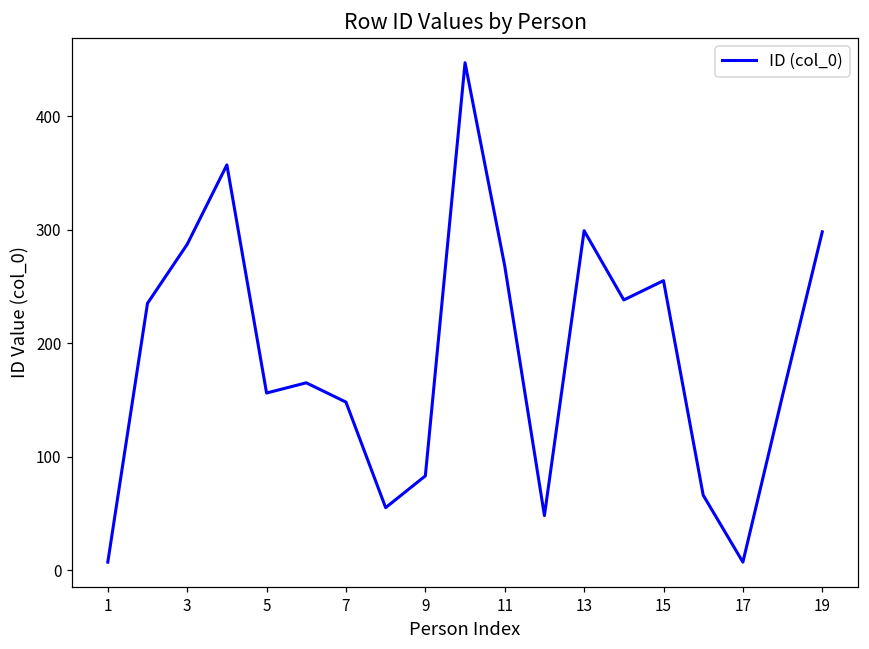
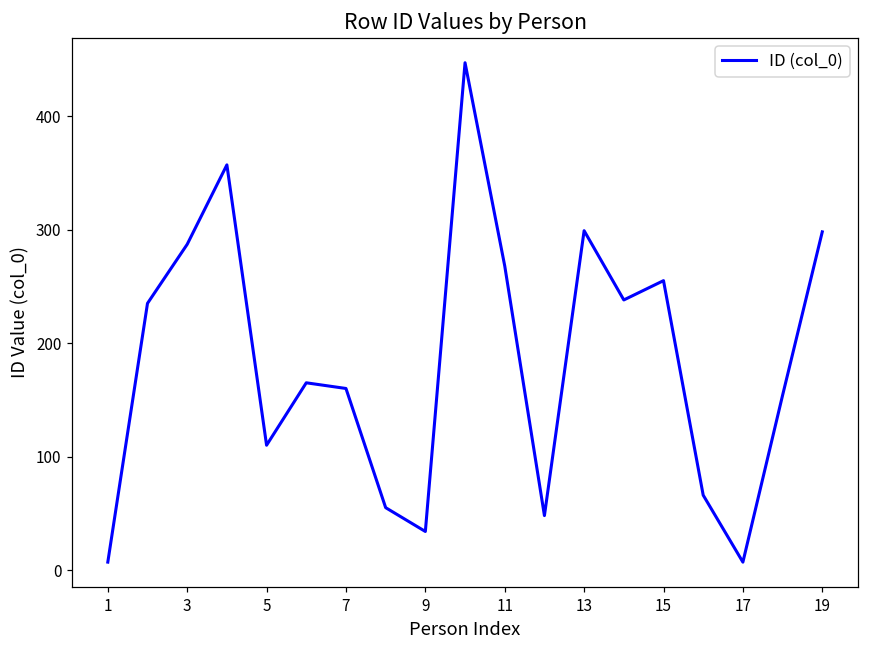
5: 156 -> 110
7: 148 -> 160
9: 83 -> 34
